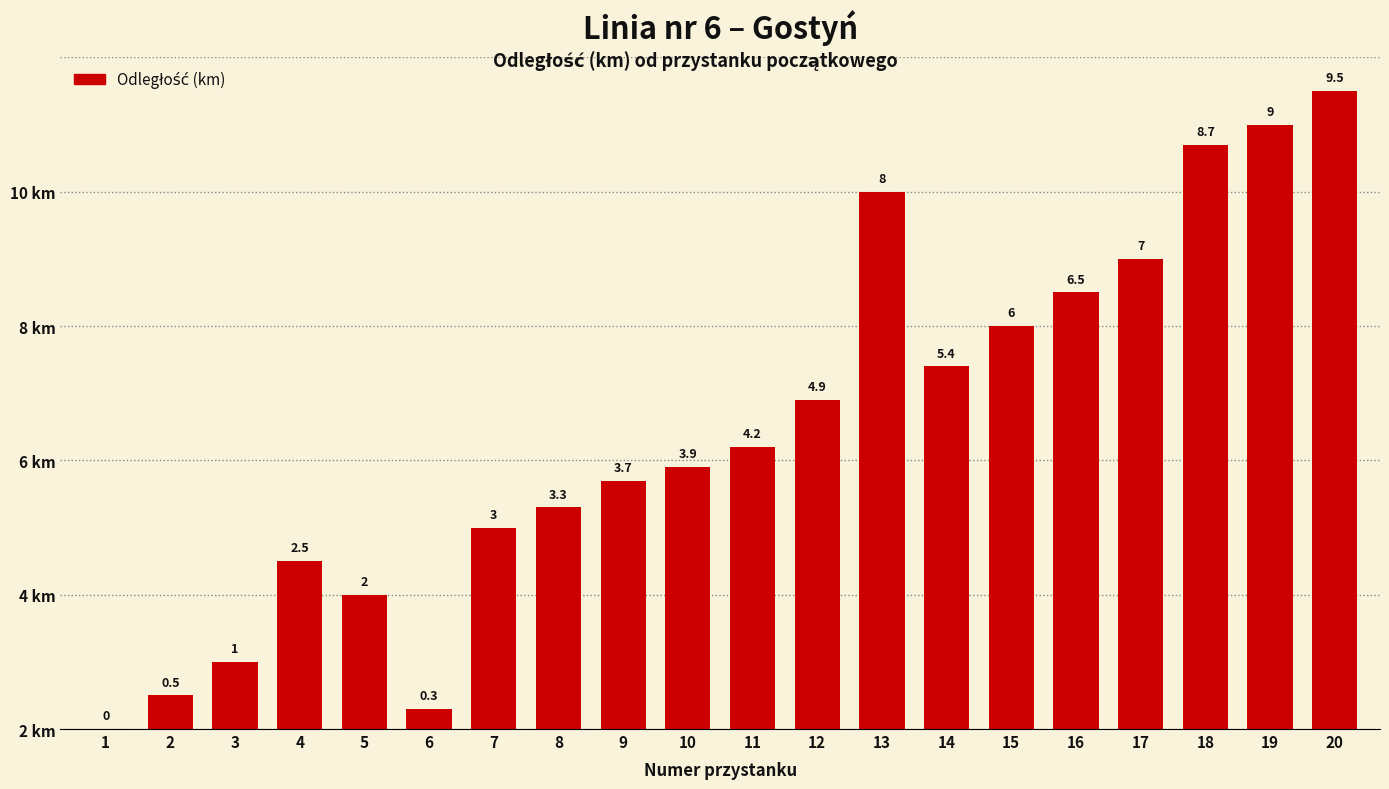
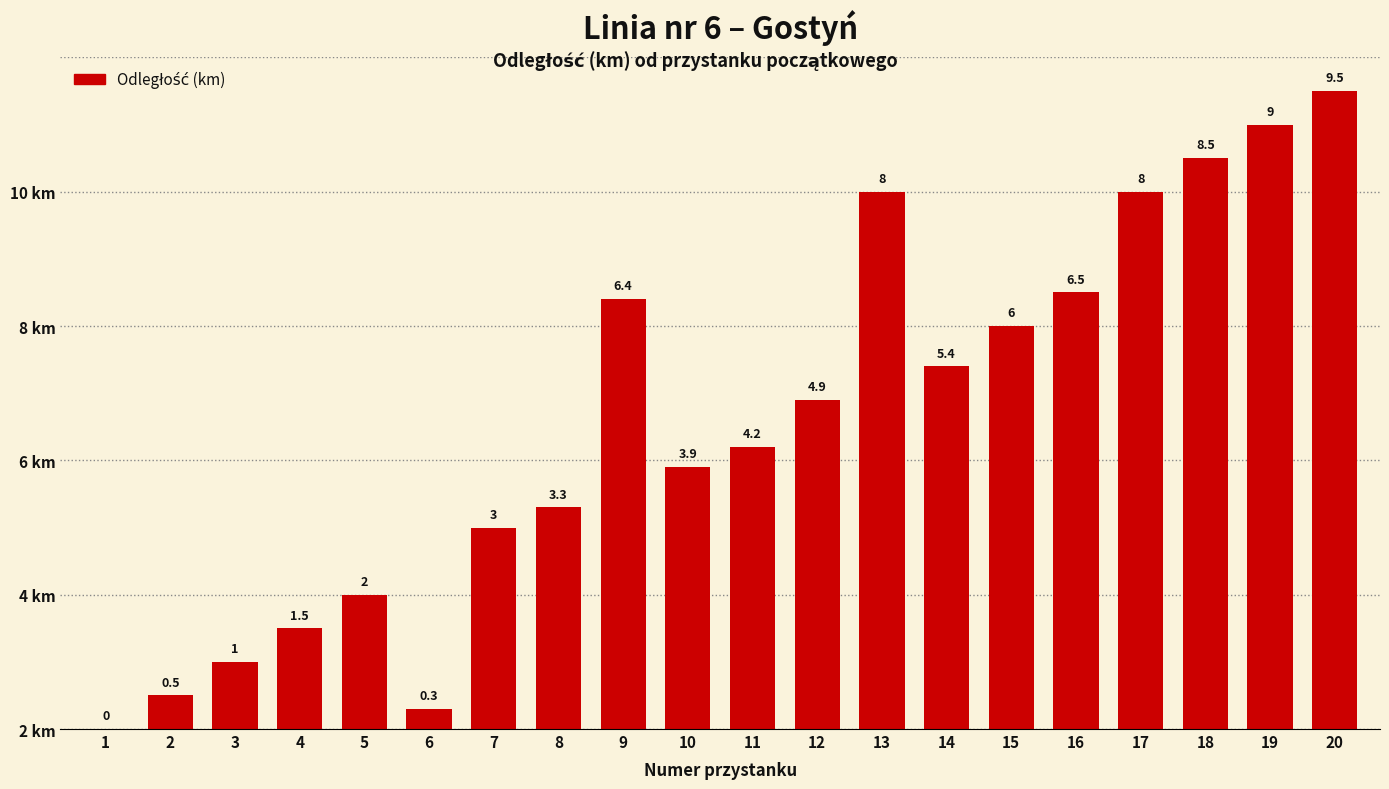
4: 2.5 -> 1.5
9: 3.7 -> 6.4
17: 7 -> 8
18: 8.7 -> 8.5
